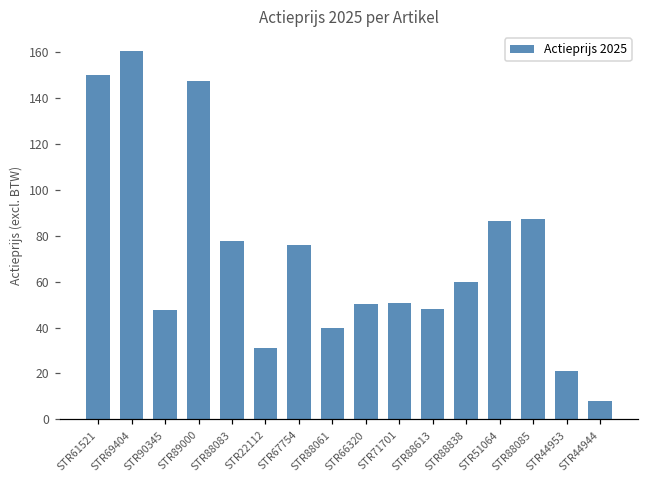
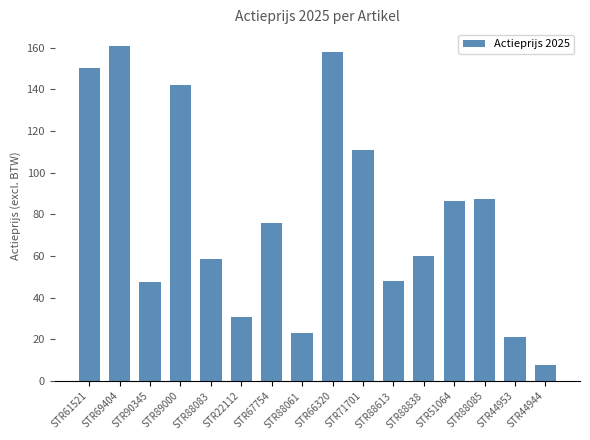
STR89000: 148 -> 142
STR88083: 78 -> 59
STR88061: 40 -> 23
STR66320: 50 -> 158
STR71701: 51 -> 111
